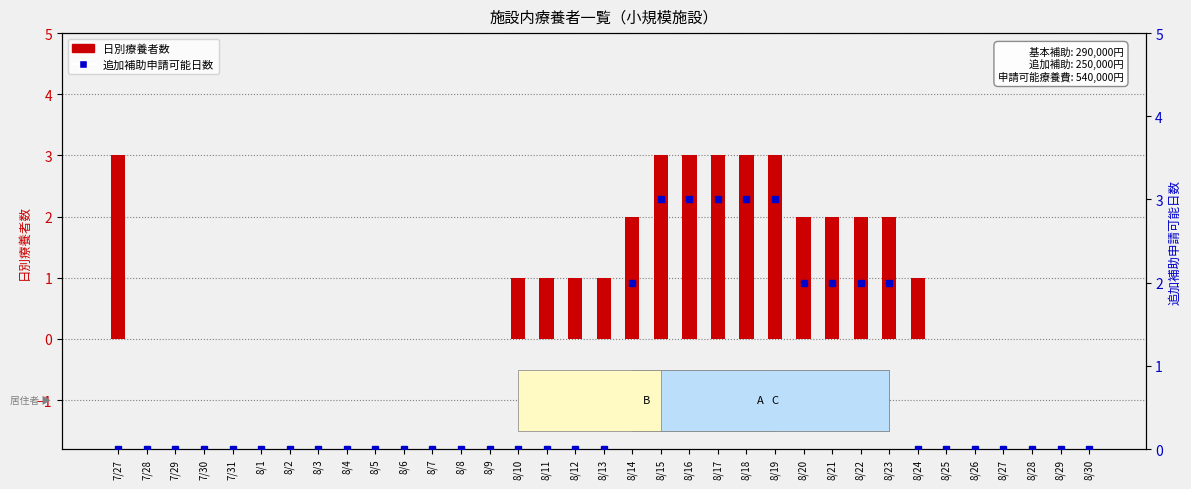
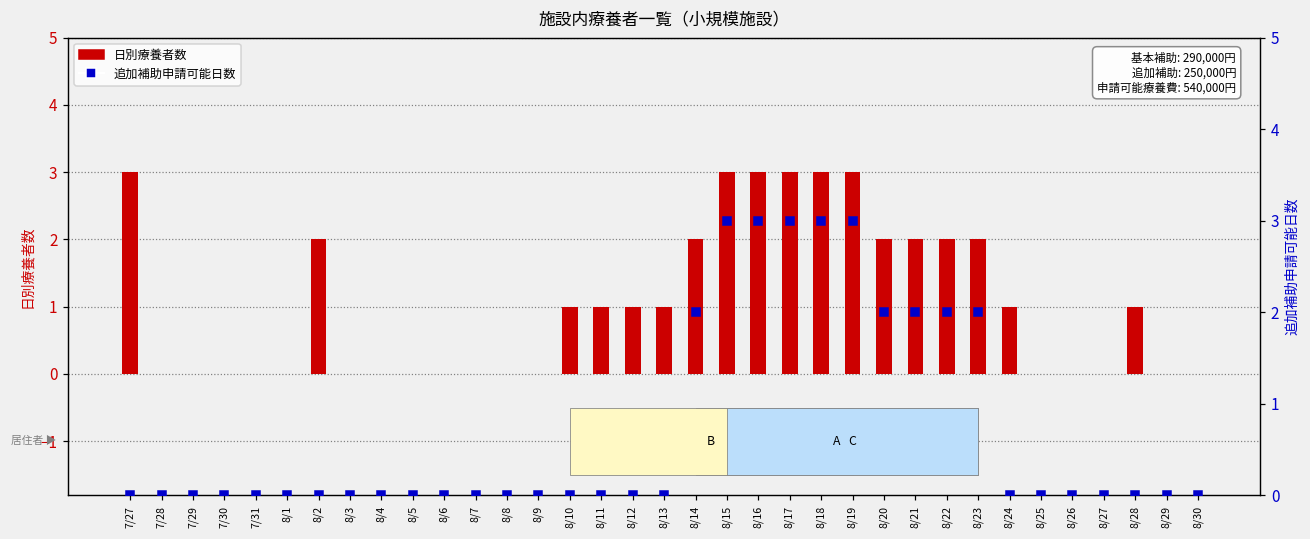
日別療養者数, 8/2: 0 -> 2
日別療養者数, 8/28: 0 -> 1
